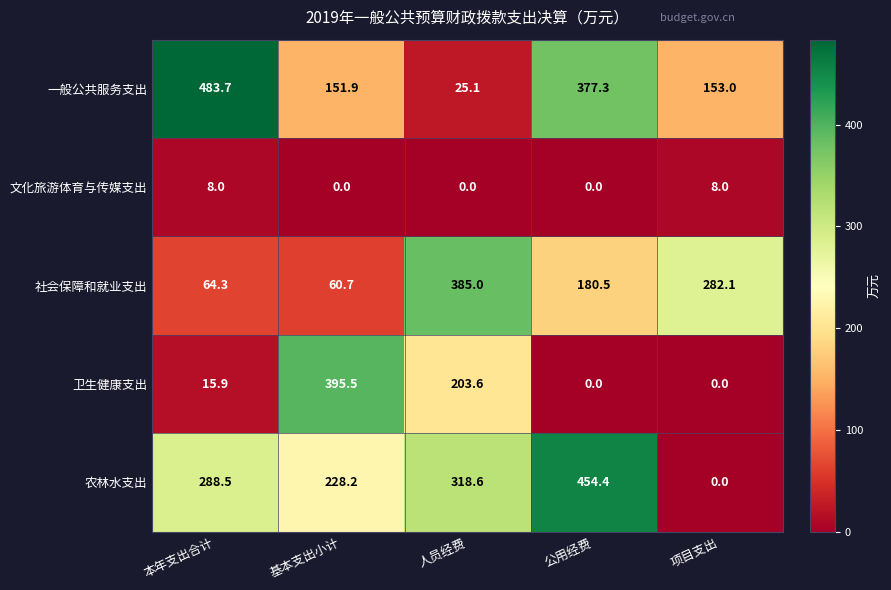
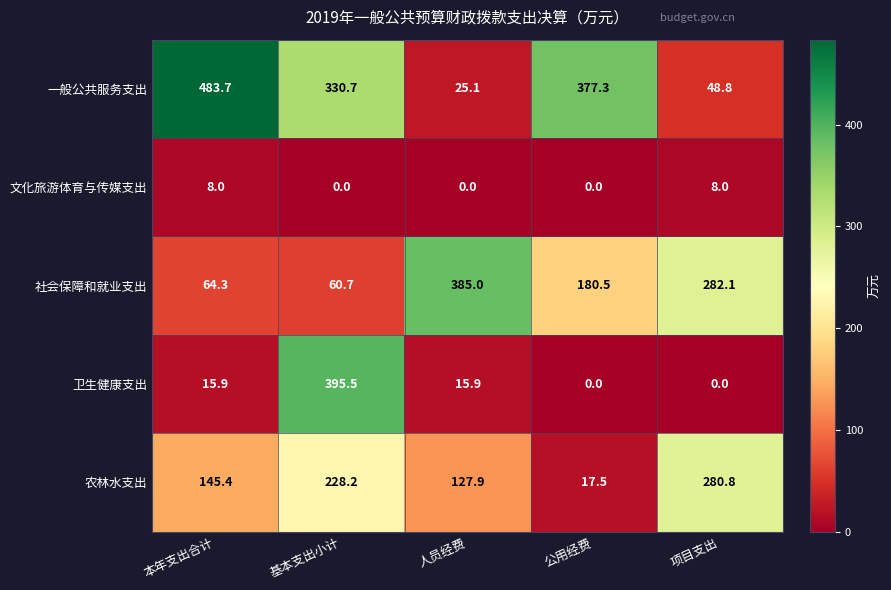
一般公共服务支出, 基本支出小计: 151.9 -> 330.7
一般公共服务支出, 项目支出: 153.0 -> 48.8
卫生健康支出, 人员经费: 203.6 -> 15.9
农林水支出, 本年支出合计: 288.5 -> 145.4
农林水支出, 人员经费: 318.6 -> 127.9
农林水支出, 公用经费: 454.4 -> 17.5
农林水支出, 项目支出: 0.0 -> 280.8
